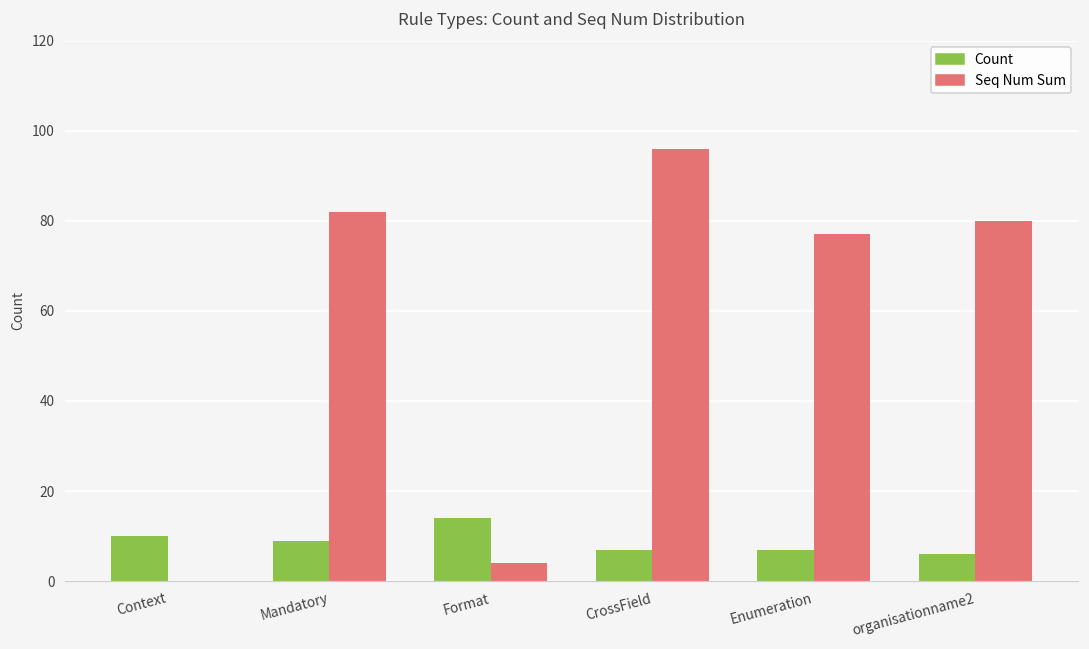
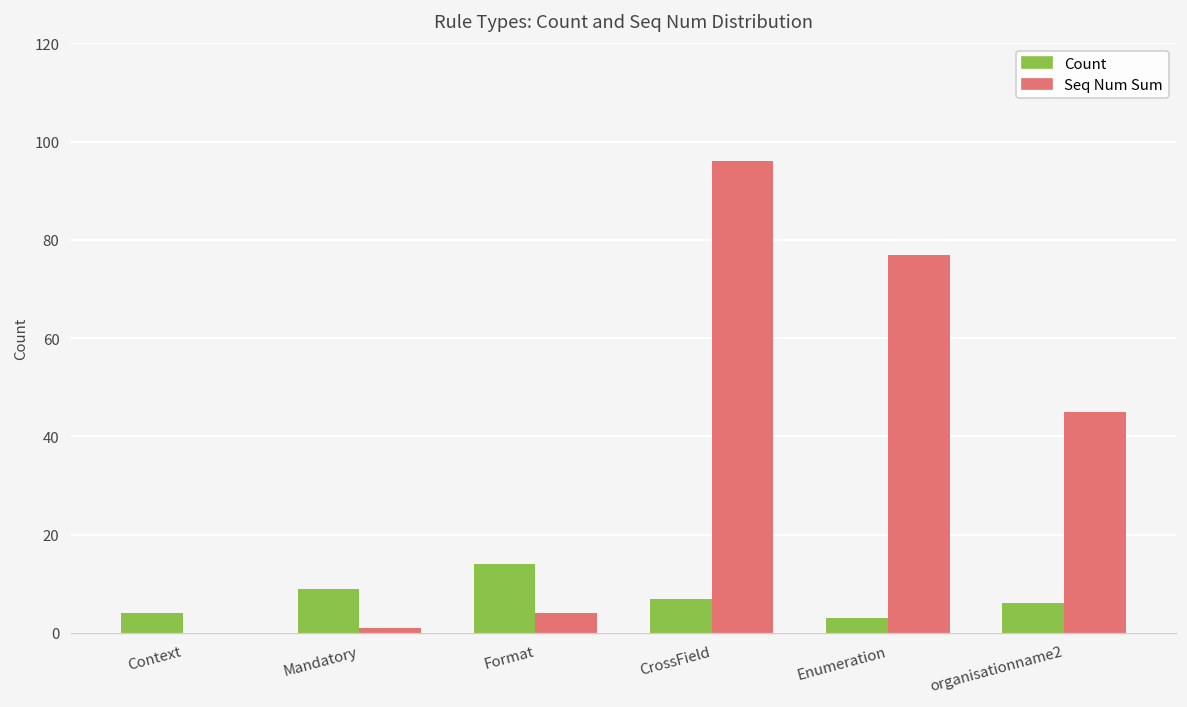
Count, Context: 10 -> 4
Seq Num Sum, Mandatory: 82 -> 1
Count, Enumeration: 7 -> 3
Seq Num Sum, organisationname2: 80 -> 45
